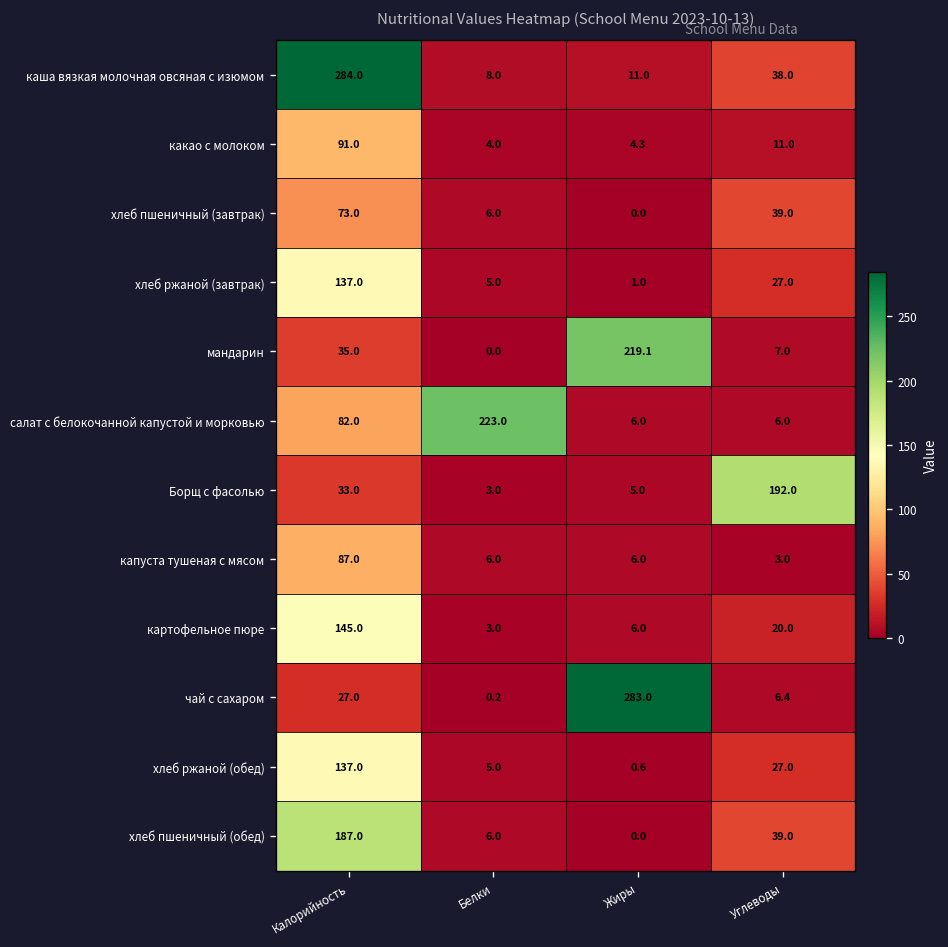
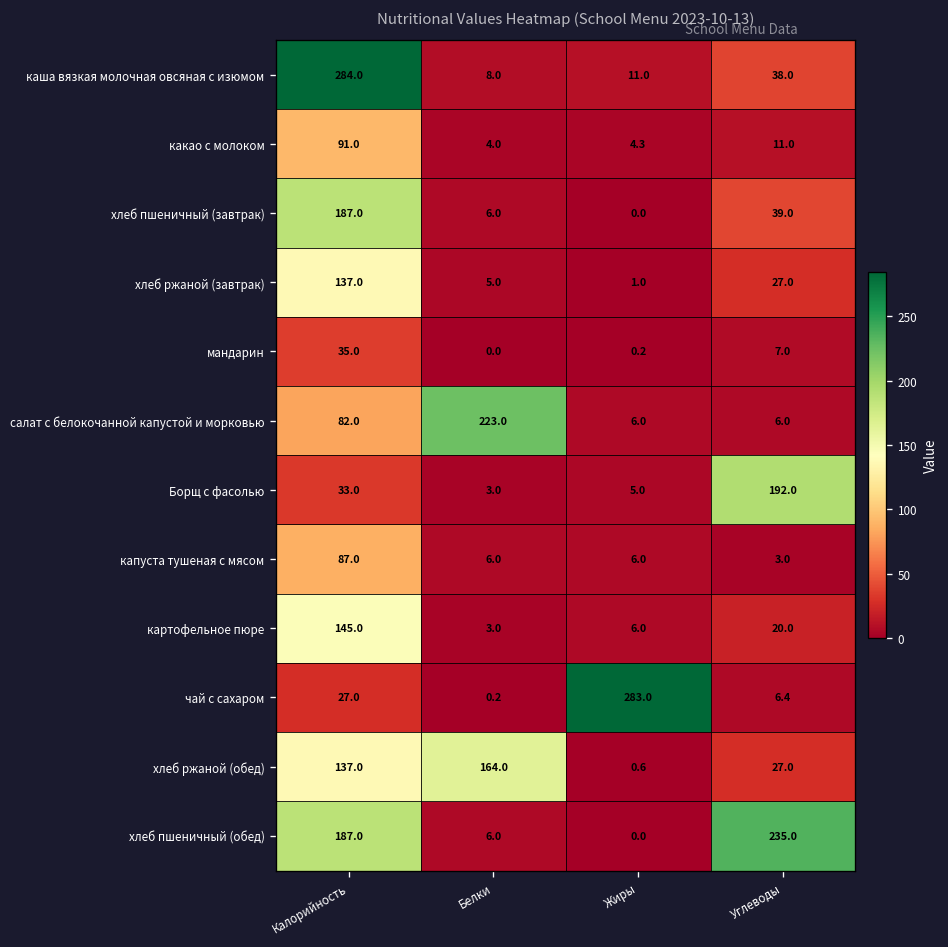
хлеб пшеничный (завтрак), Калорийность: 73.0 -> 187.0
мандарин, Жиры: 219.1 -> 0.2
хлеб ржаной (обед), Белки: 5.0 -> 164.0
хлеб пшеничный (обед), Углеводы: 39.0 -> 235.0
